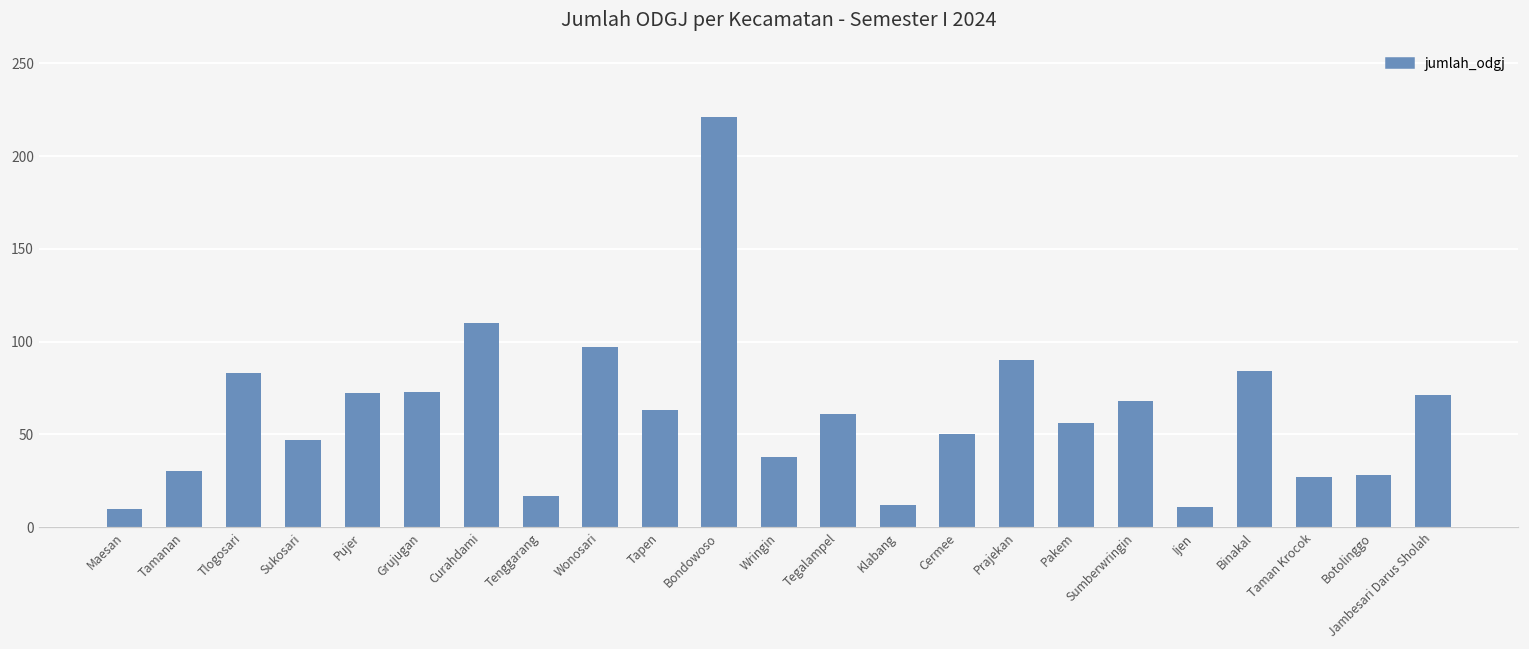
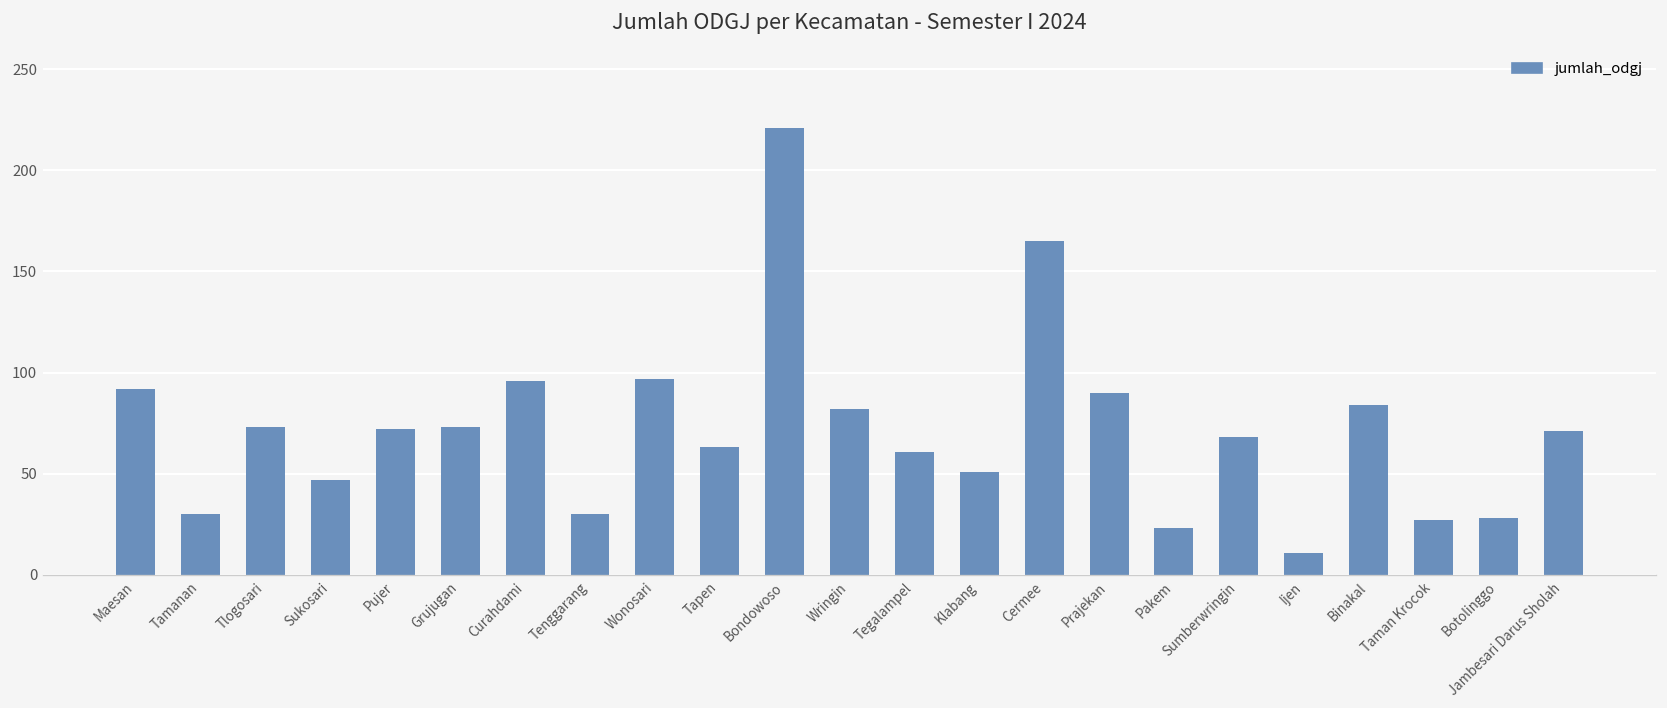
Maesan: 10 -> 92
Tlogosari: 83 -> 73
Curahdami: 110 -> 96
Tenggarang: 17 -> 30
Wringin: 38 -> 82
Klabang: 12 -> 51
Cermee: 50 -> 165
Pakem: 56 -> 23
